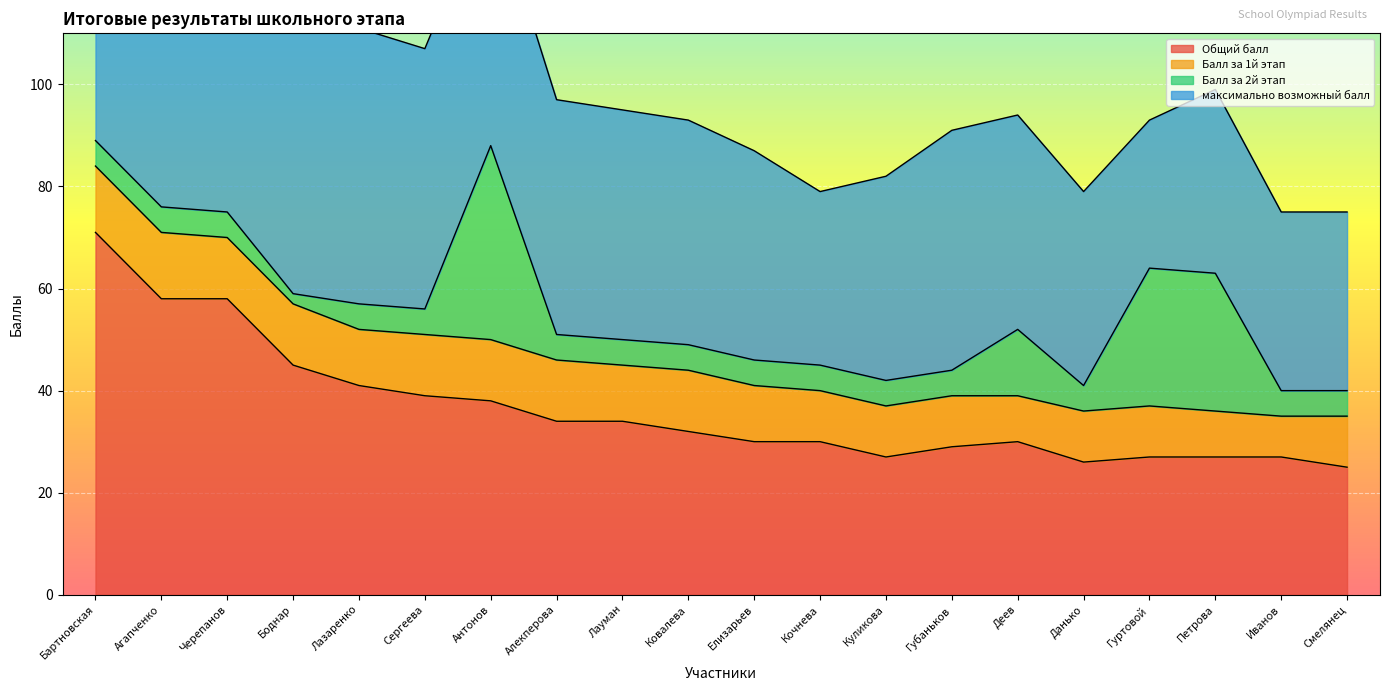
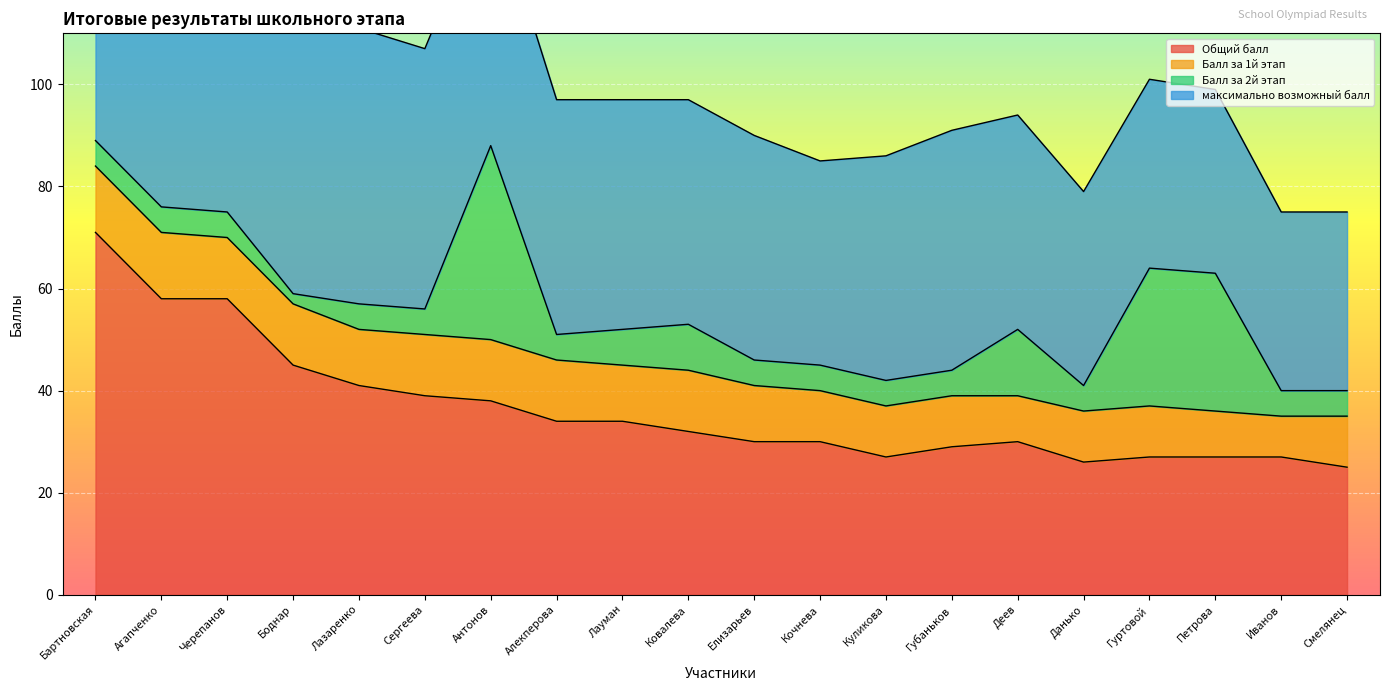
Балл за 2й этап, Лауман: 5 -> 7
Балл за 2й этап, Ковалева: 5 -> 9
максимально возможный балл, Елизарьев: 41 -> 44
максимально возможный балл, Кочнева: 34 -> 40
максимально возможный балл, Куликова: 40 -> 44
максимально возможный балл, Гуртовой: 29 -> 37
